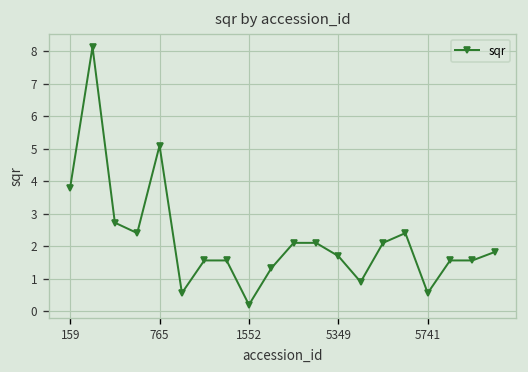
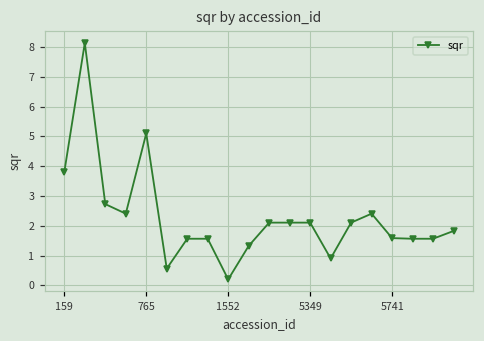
5349: 1.7 -> 2.1
5741: 0.6 -> 1.6
